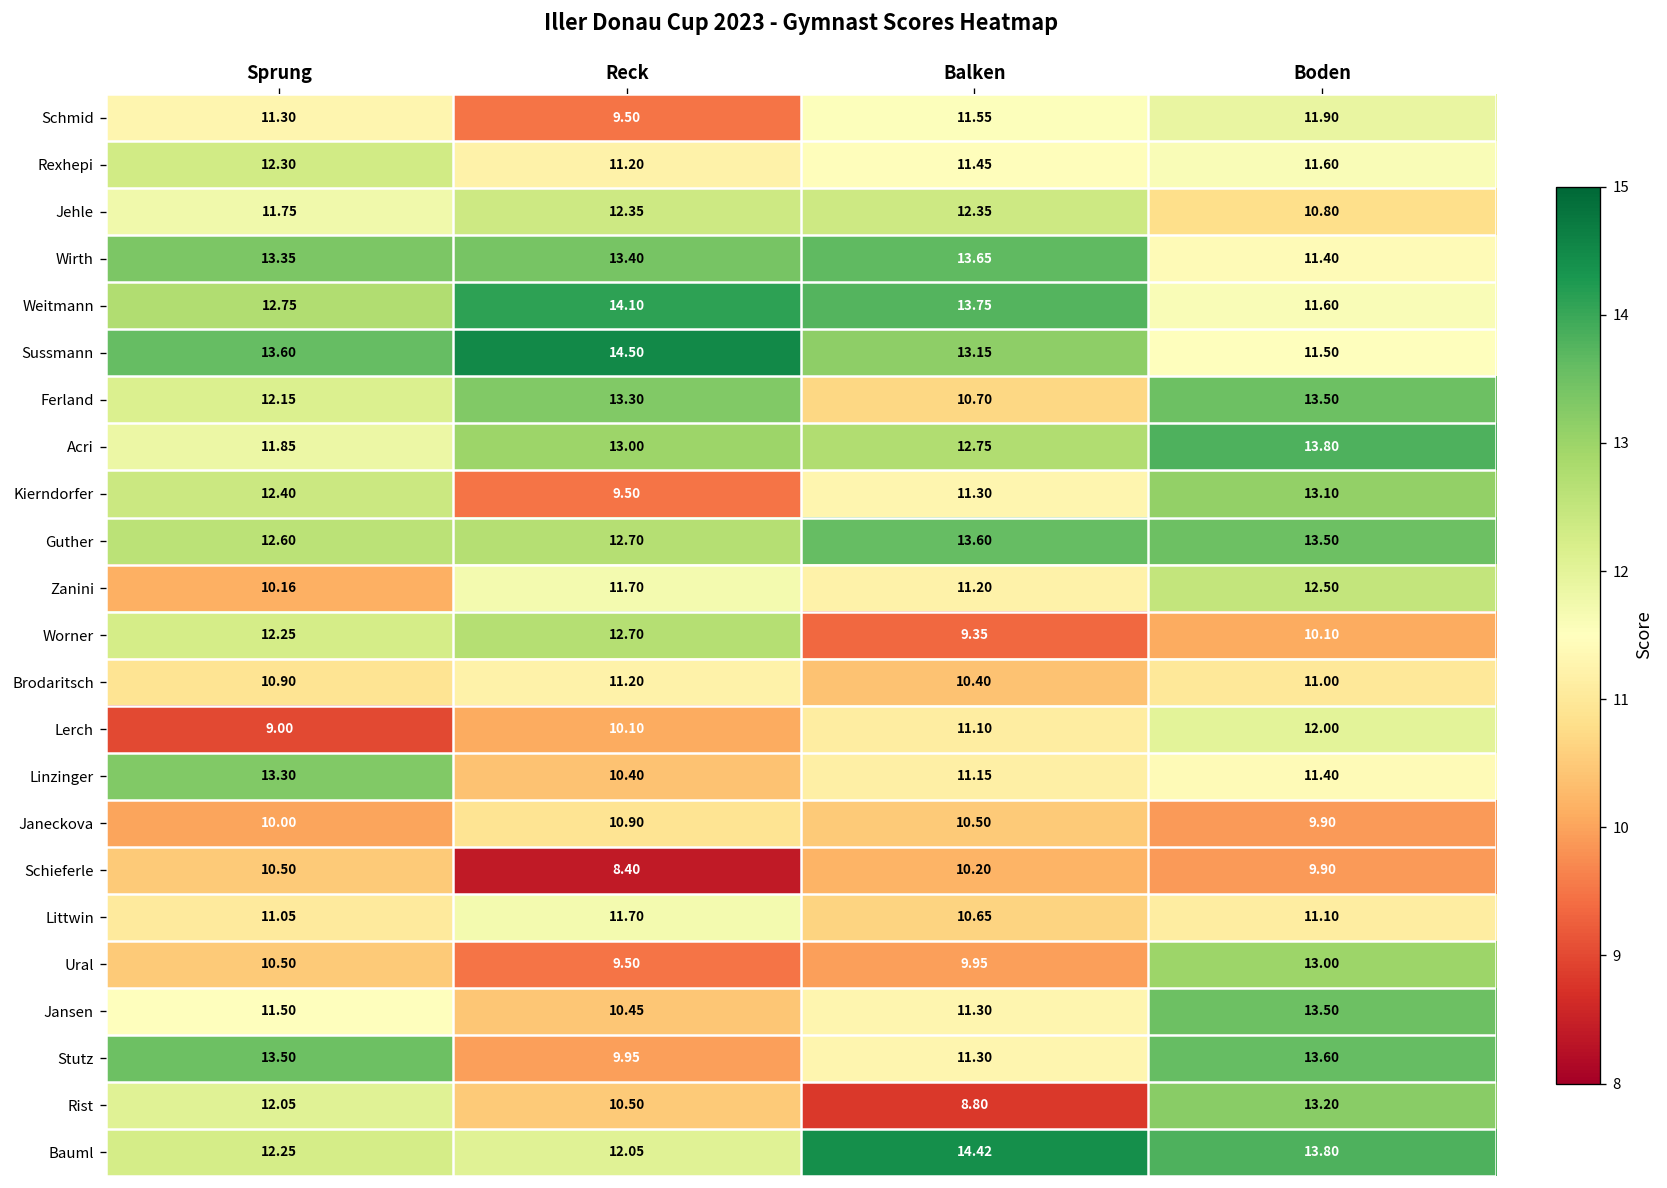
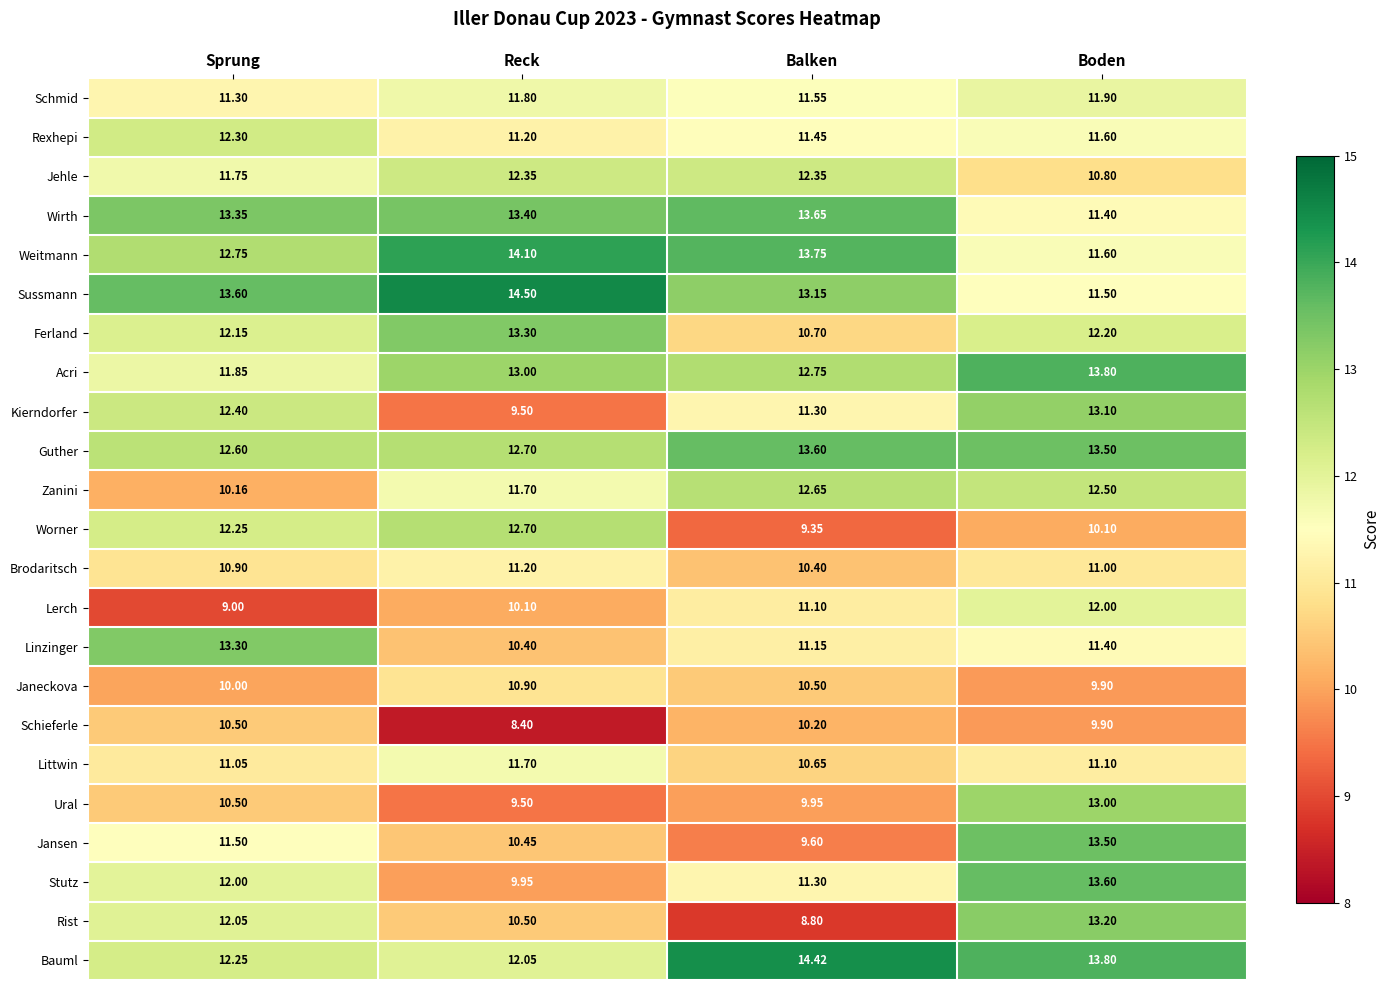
Schmid, Reck: 9.50 -> 11.80
Ferland, Boden: 13.50 -> 12.20
Zanini, Balken: 11.20 -> 12.65
Jansen, Balken: 11.30 -> 9.60
Stutz, Sprung: 13.50 -> 12.00
